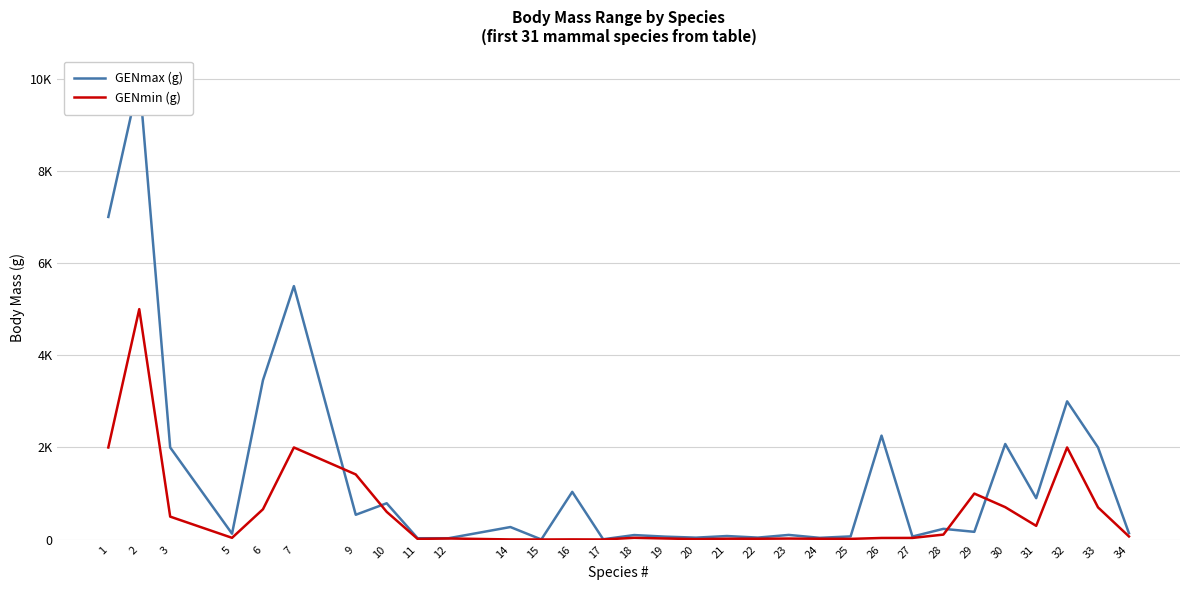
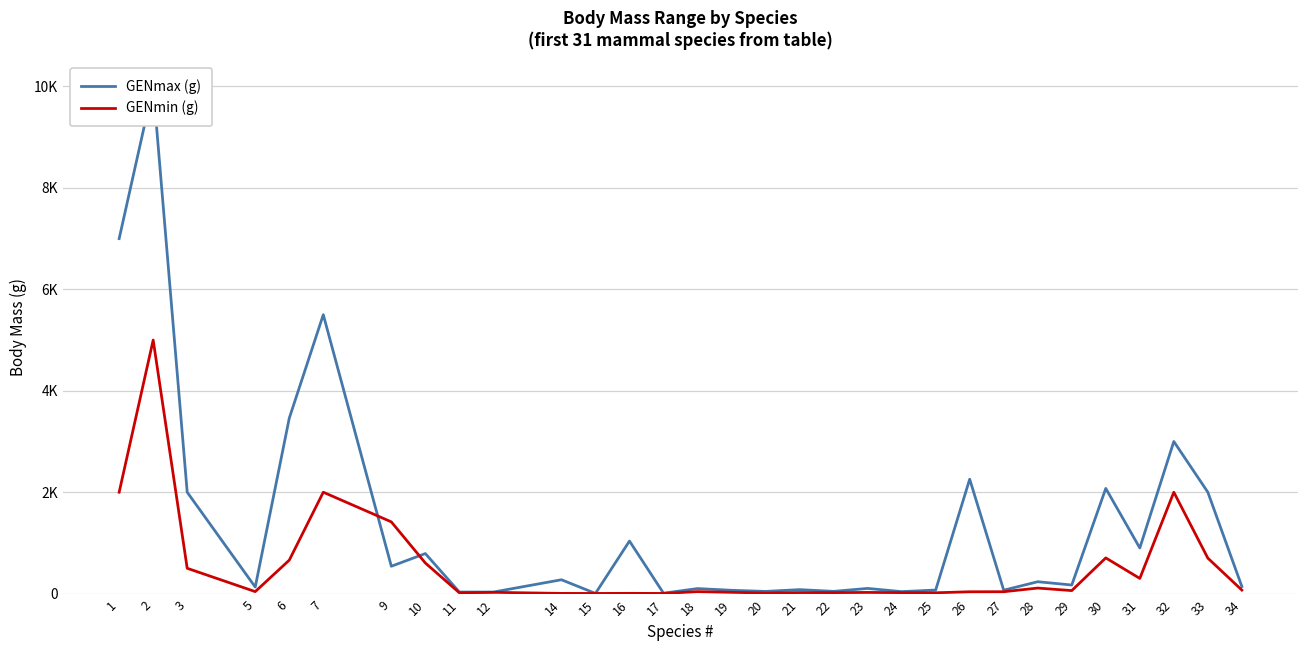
GENmin (g), 29: 1000 -> 100
